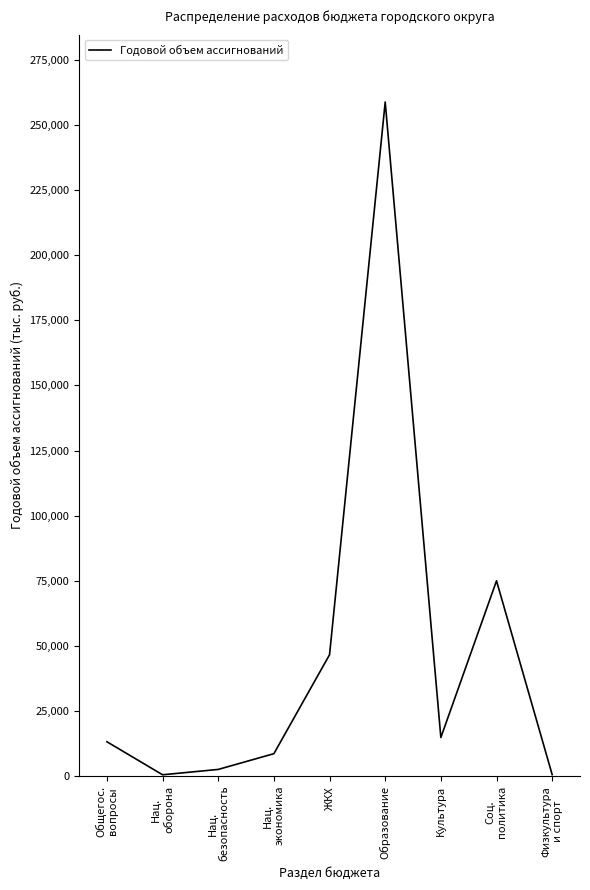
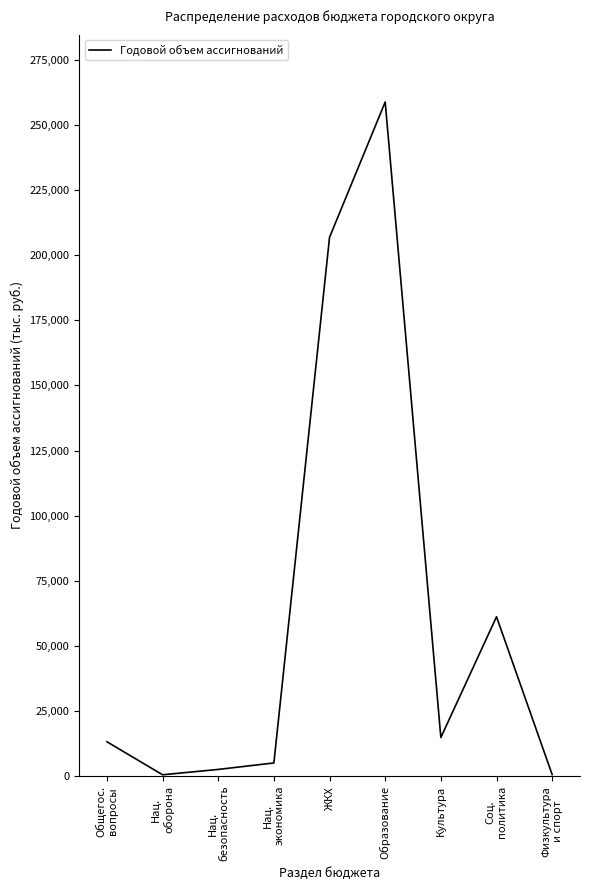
Нац. экономика: 9,000 -> 5,000
ЖКХ: 47,000 -> 207,000
Соц. политика: 75,000 -> 61,000
